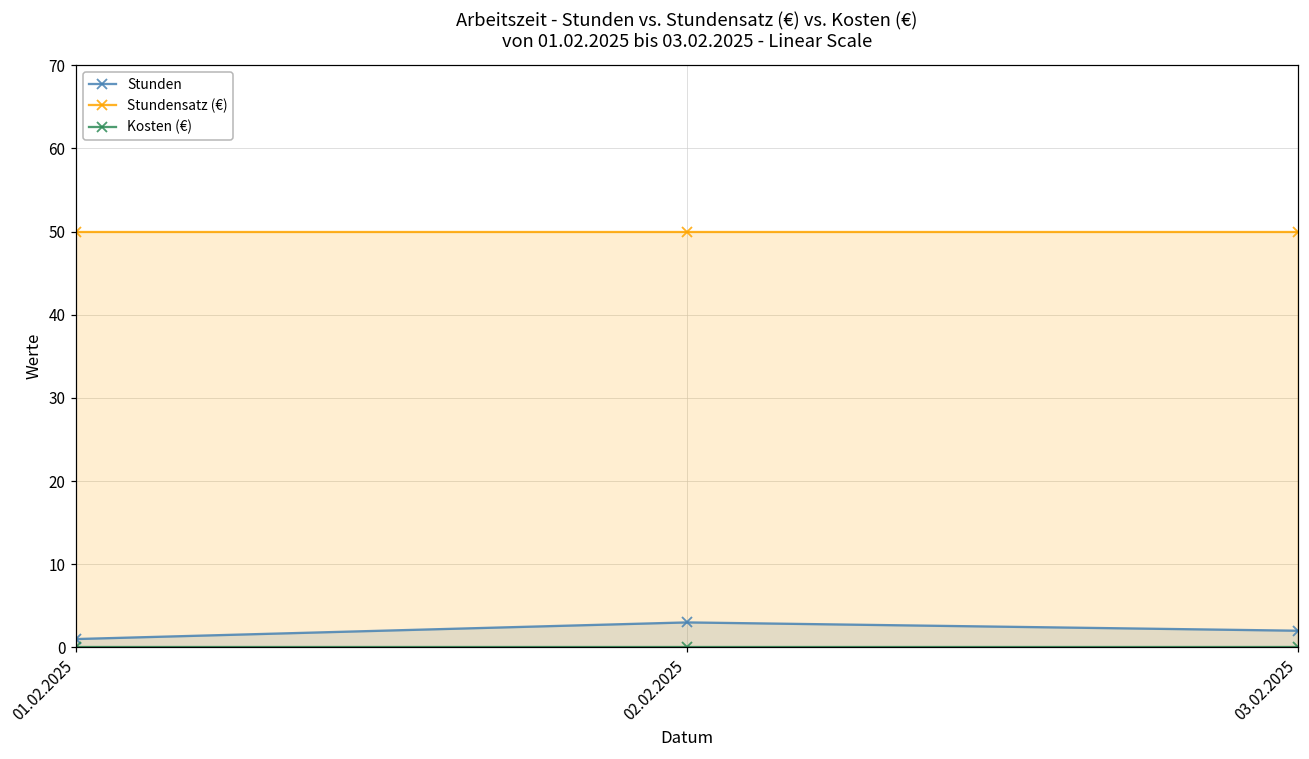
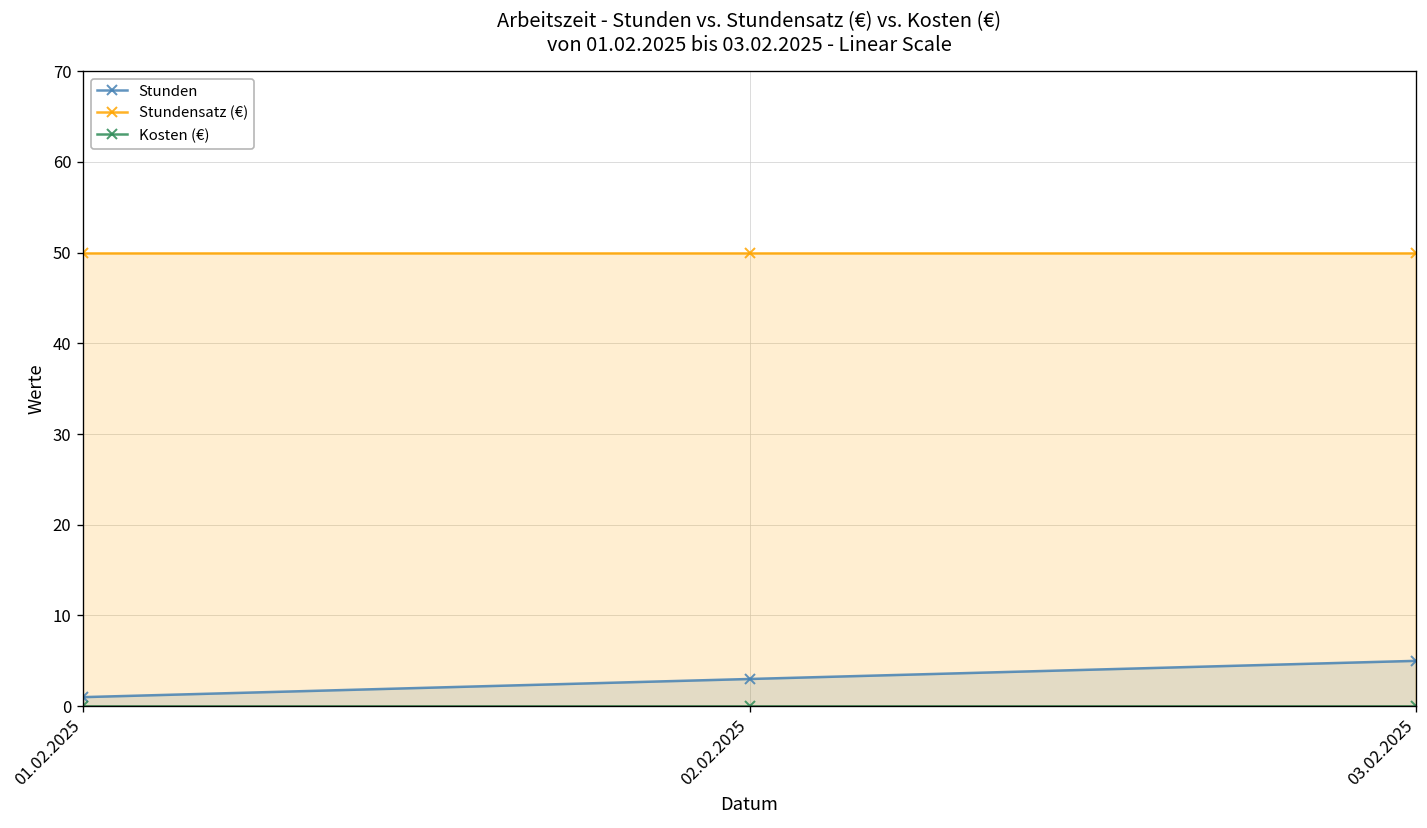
Stunden, 03.02.2025: 2 -> 5
